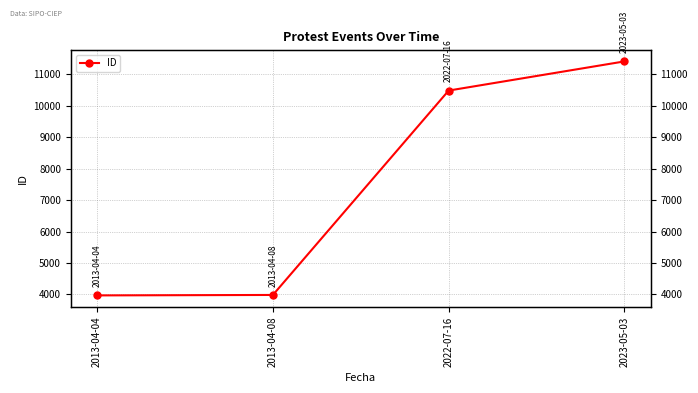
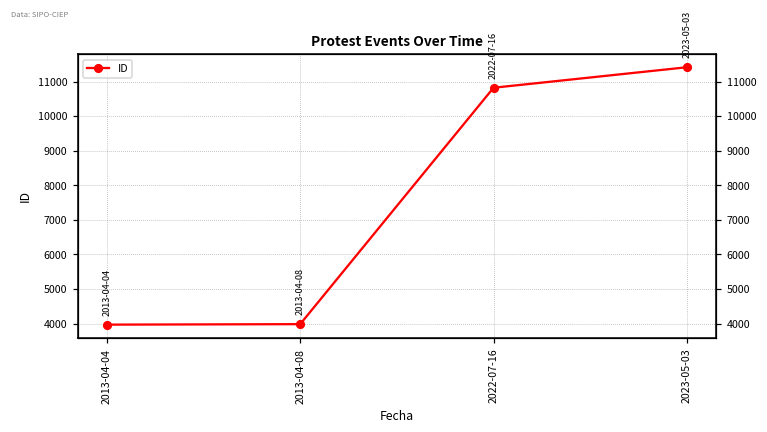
2022-07-16: 10500 -> 10800
